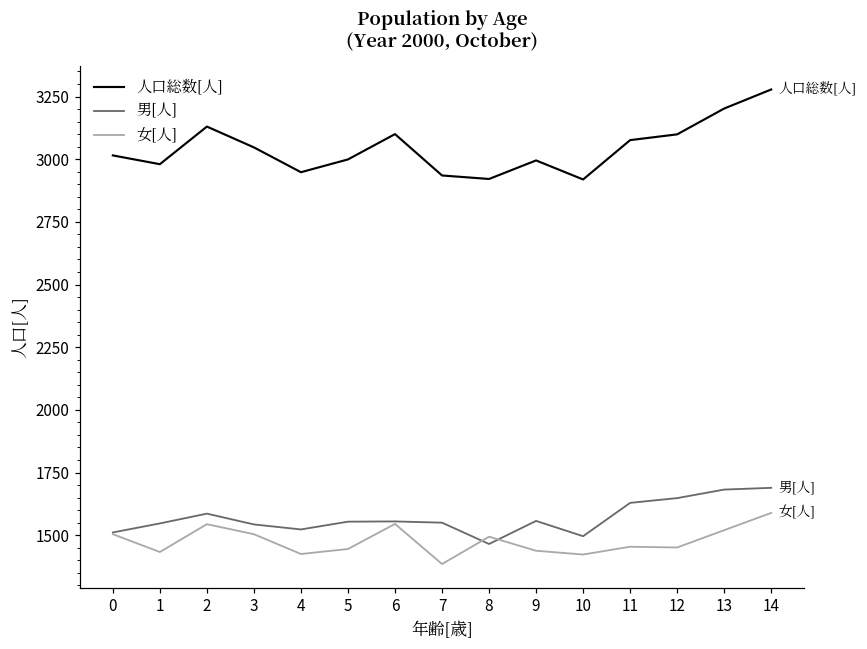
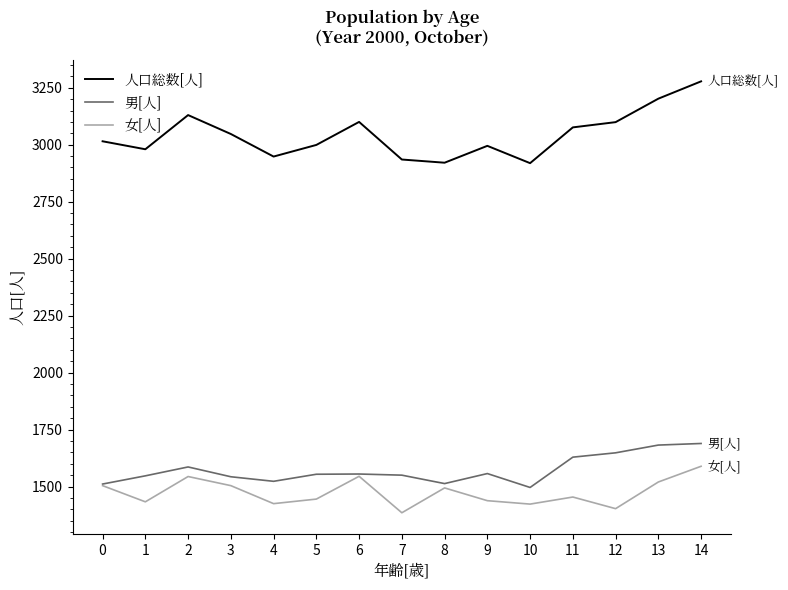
男[人], 8: 1470 -> 1510
女[人], 12: 1450 -> 1400
